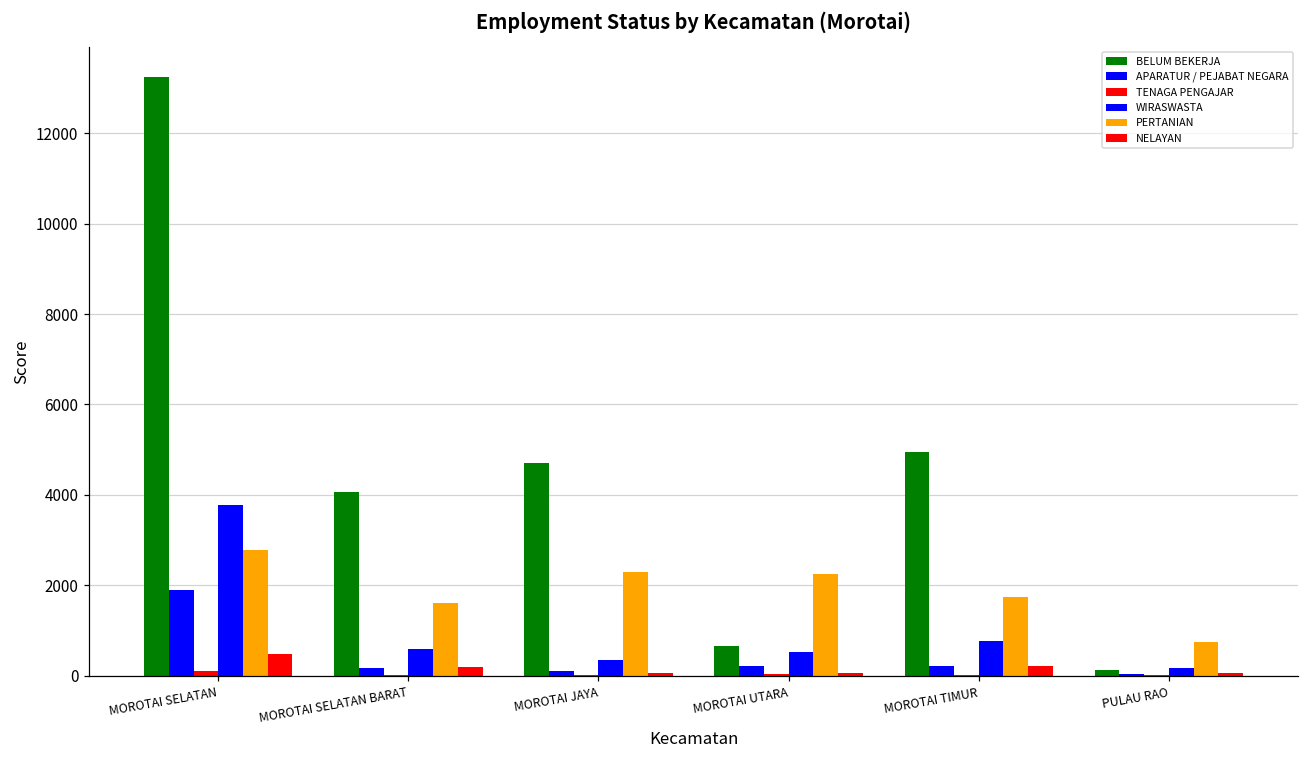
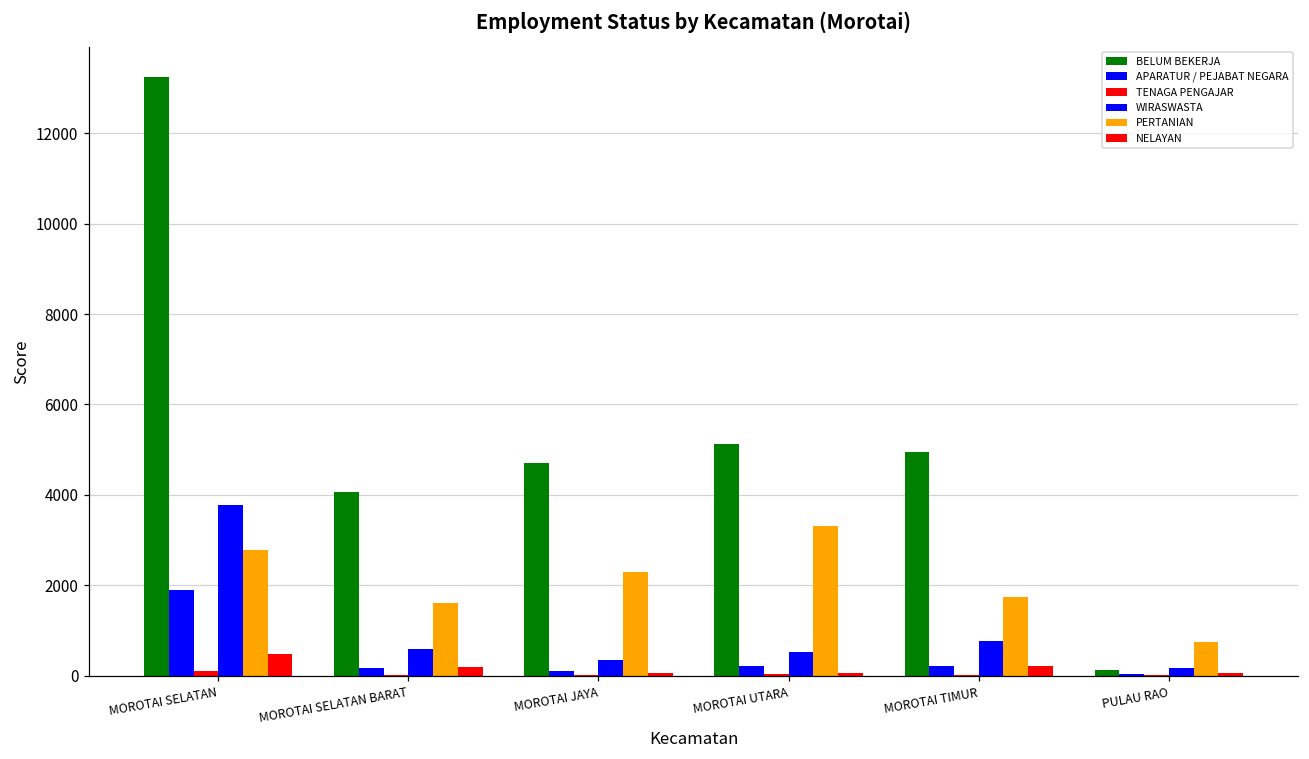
BELUM BEKERJA, MOROTAI UTARA: 700 -> 5100
PERTANIAN, MOROTAI UTARA: 2200 -> 3300
